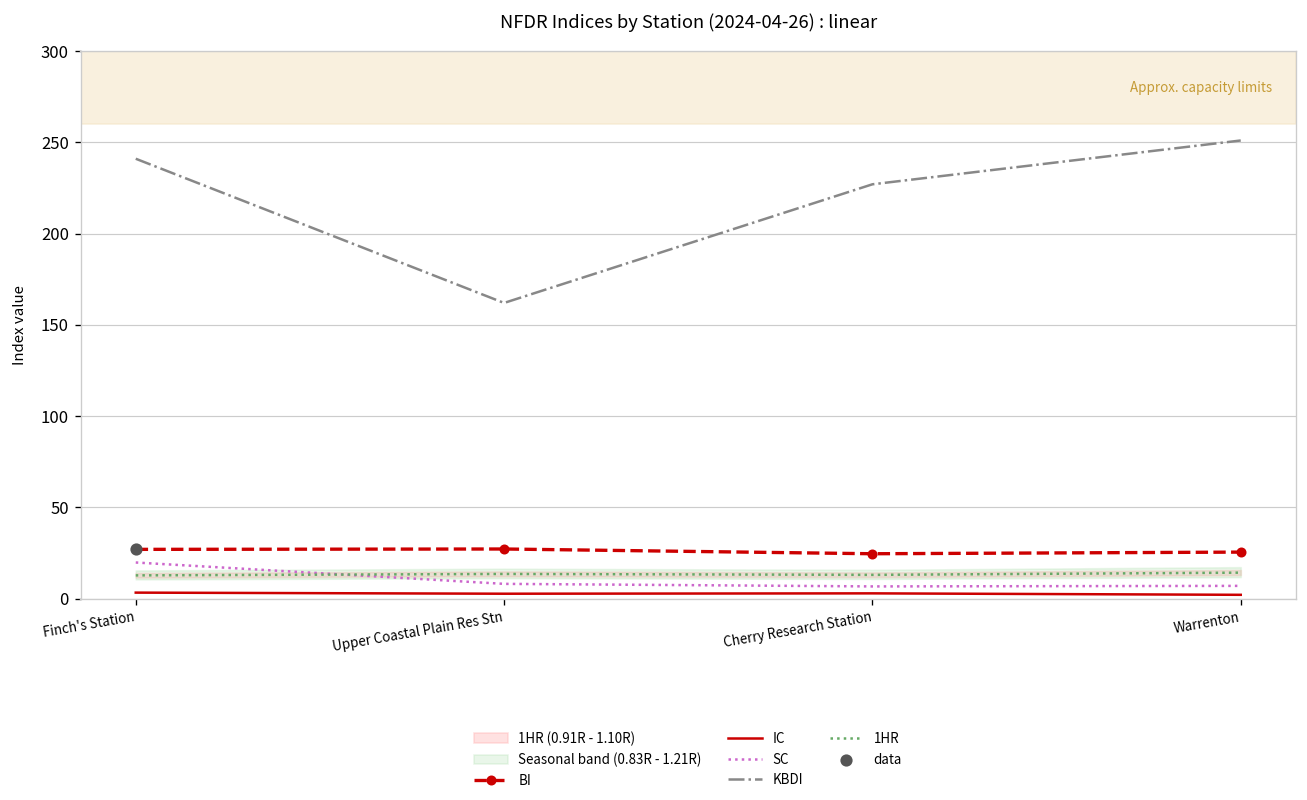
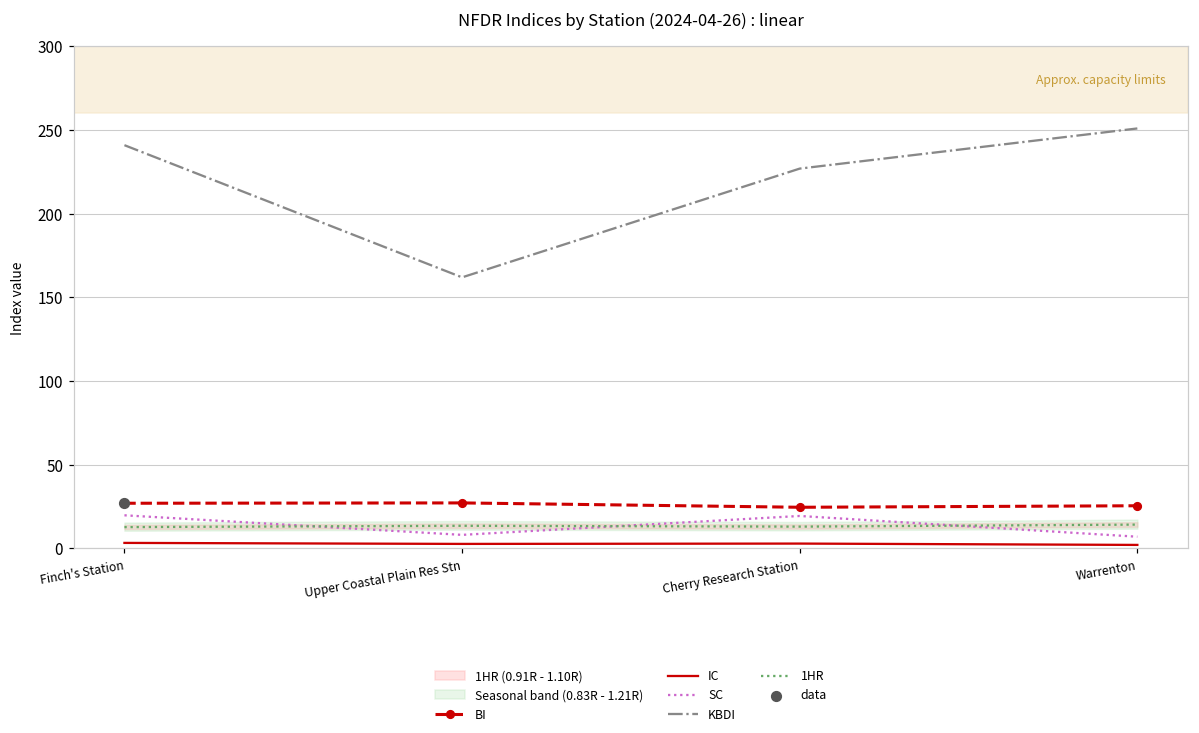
SC, Cherry Research Station: 7 -> 19
